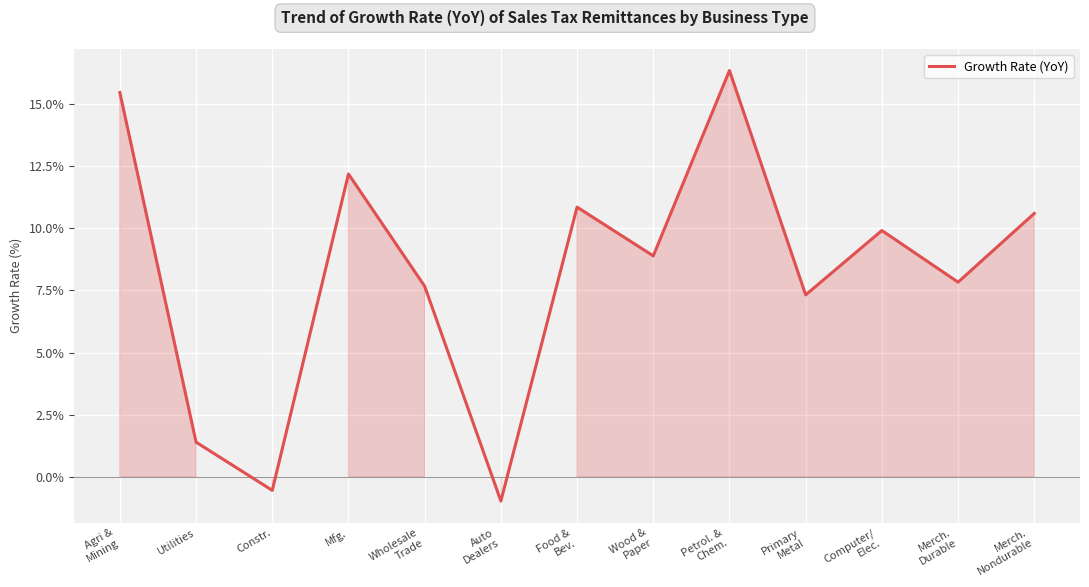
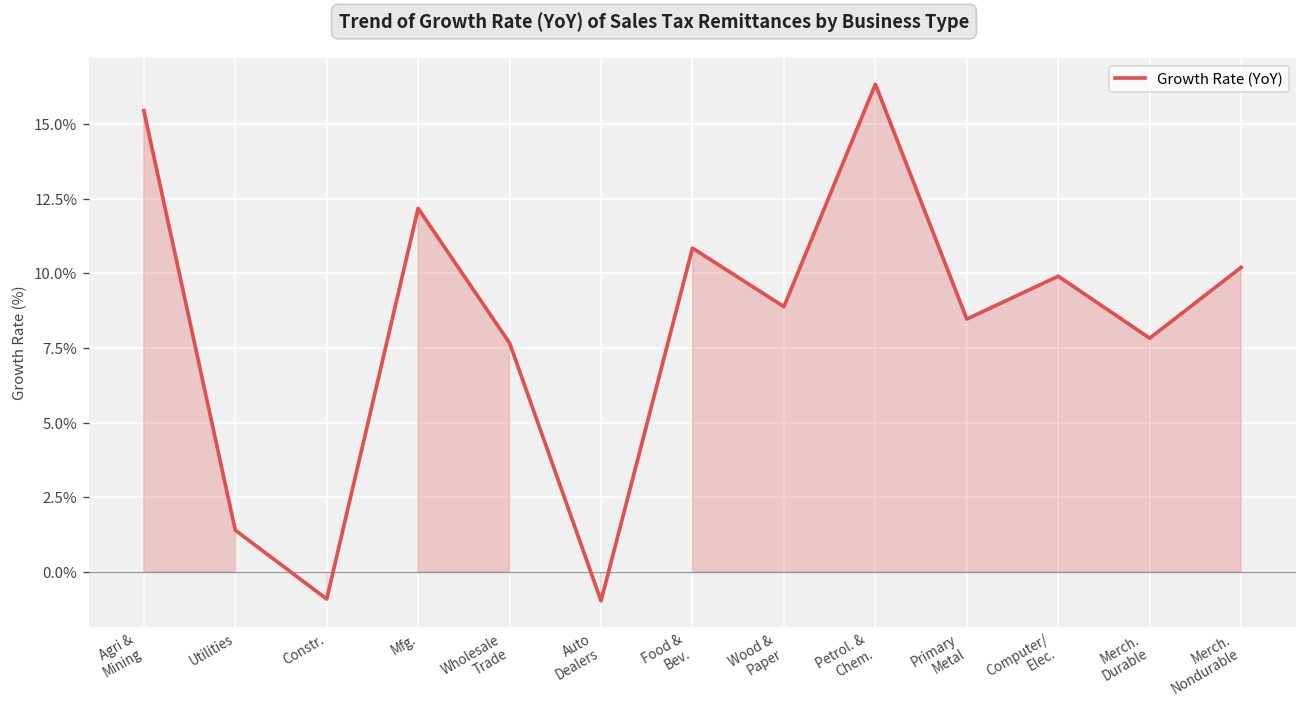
Constr.: -0.5% -> -0.9%
Primary Metal: 7.3% -> 8.5%
Merch. Nondurable: 10.6% -> 10.2%
